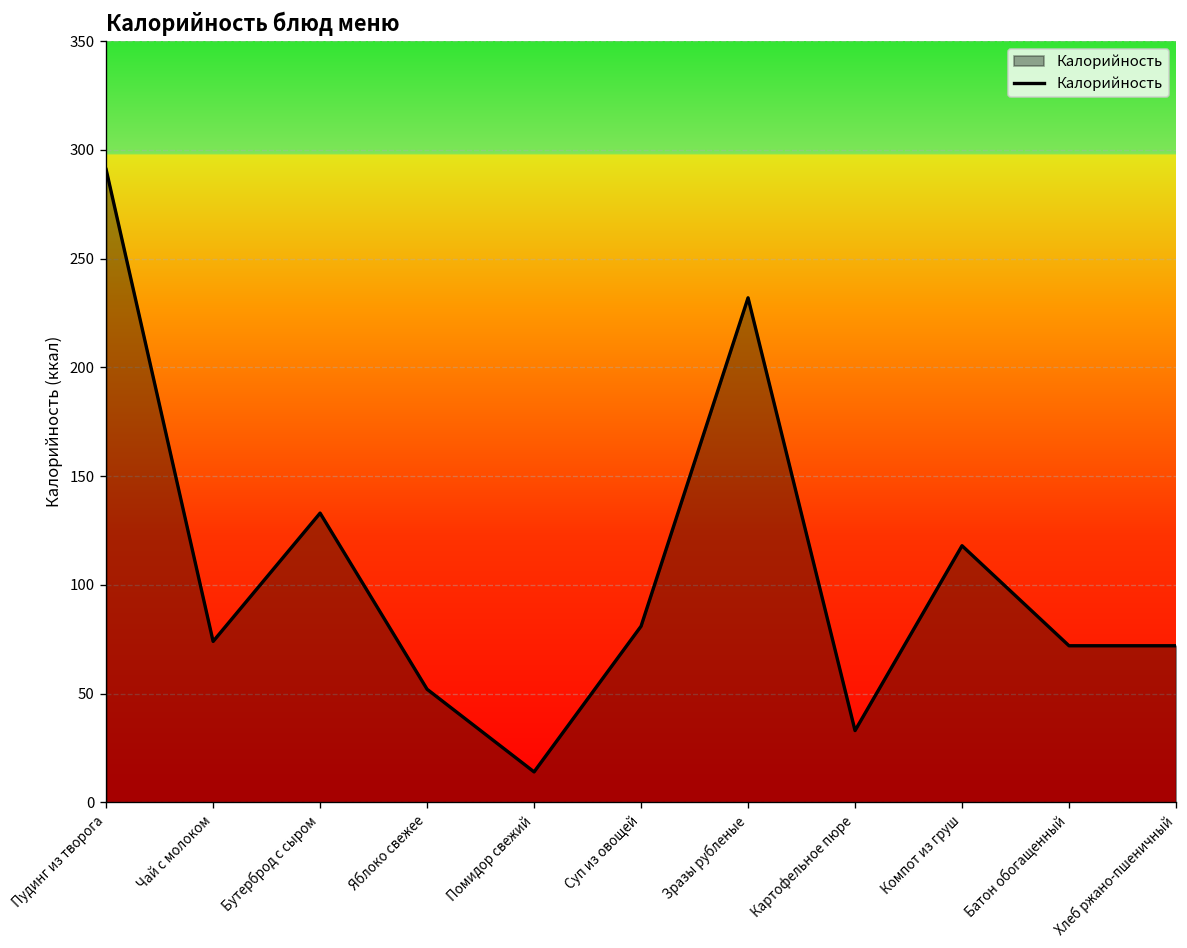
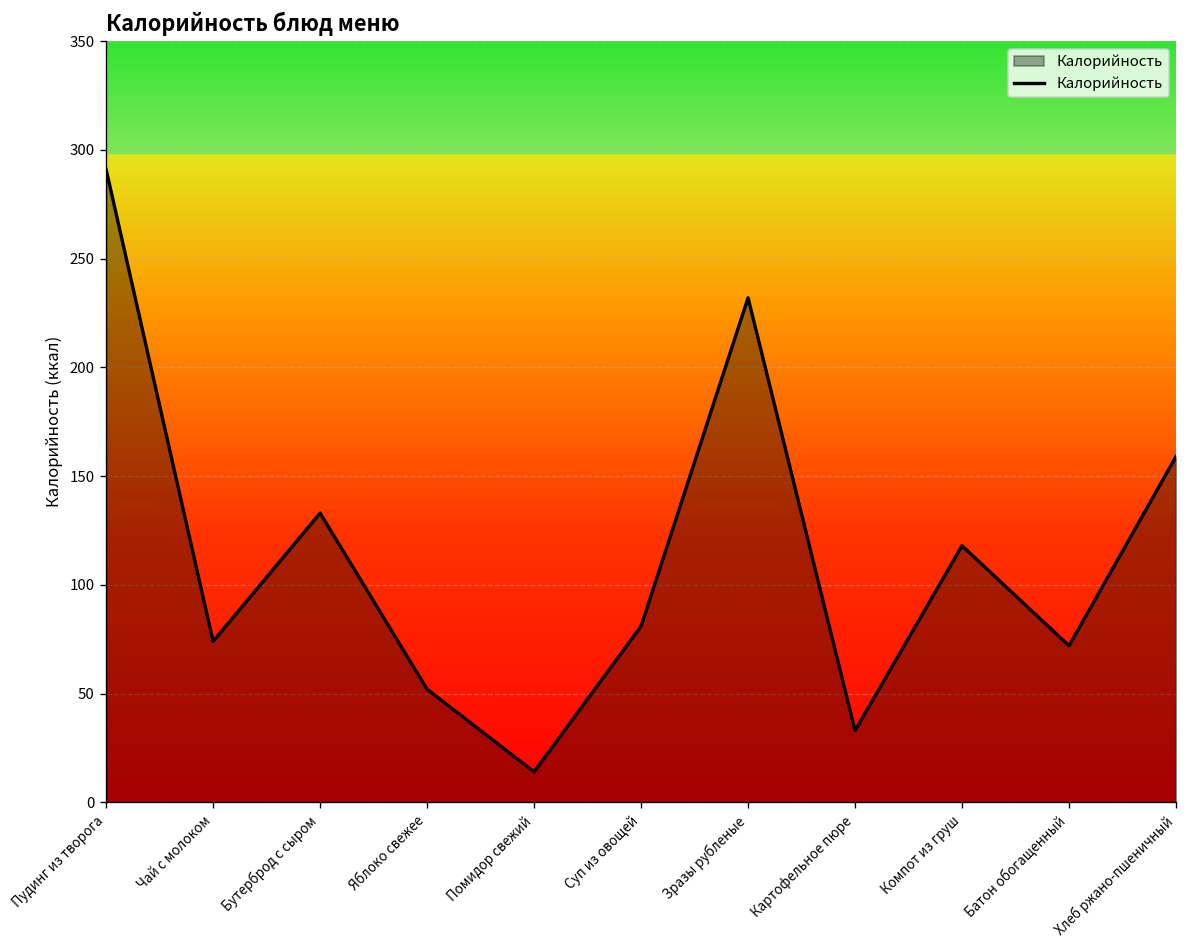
Хлеб ржано-пшеничный: 72 -> 159
